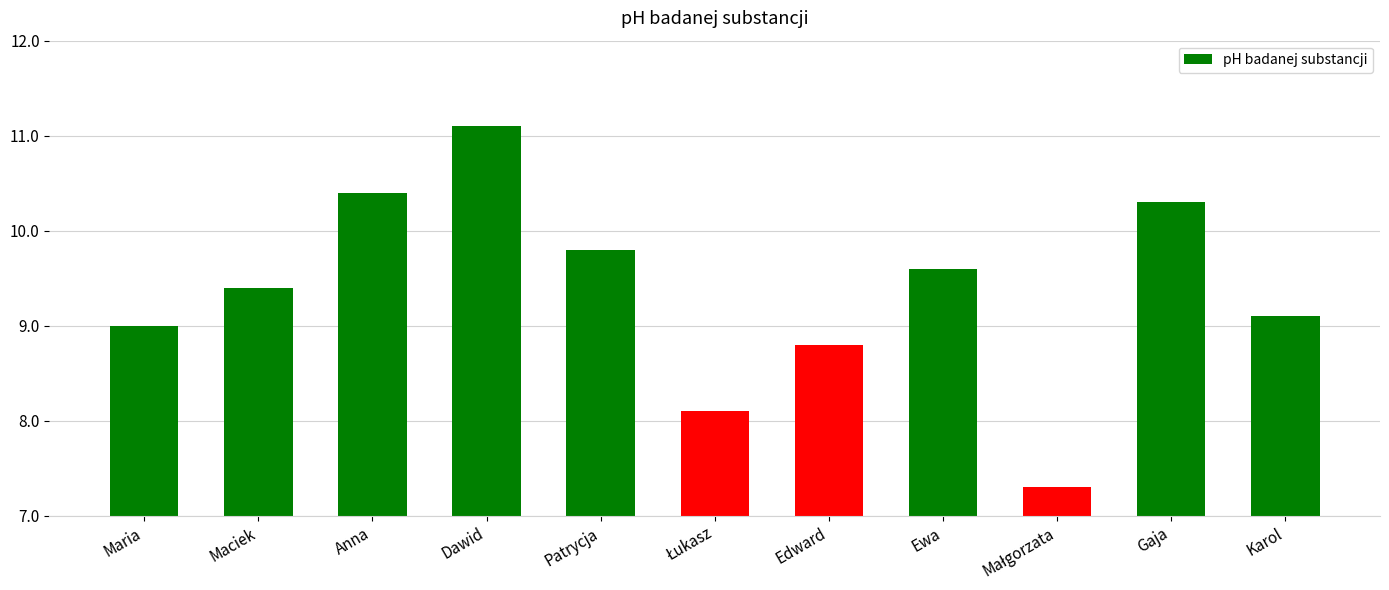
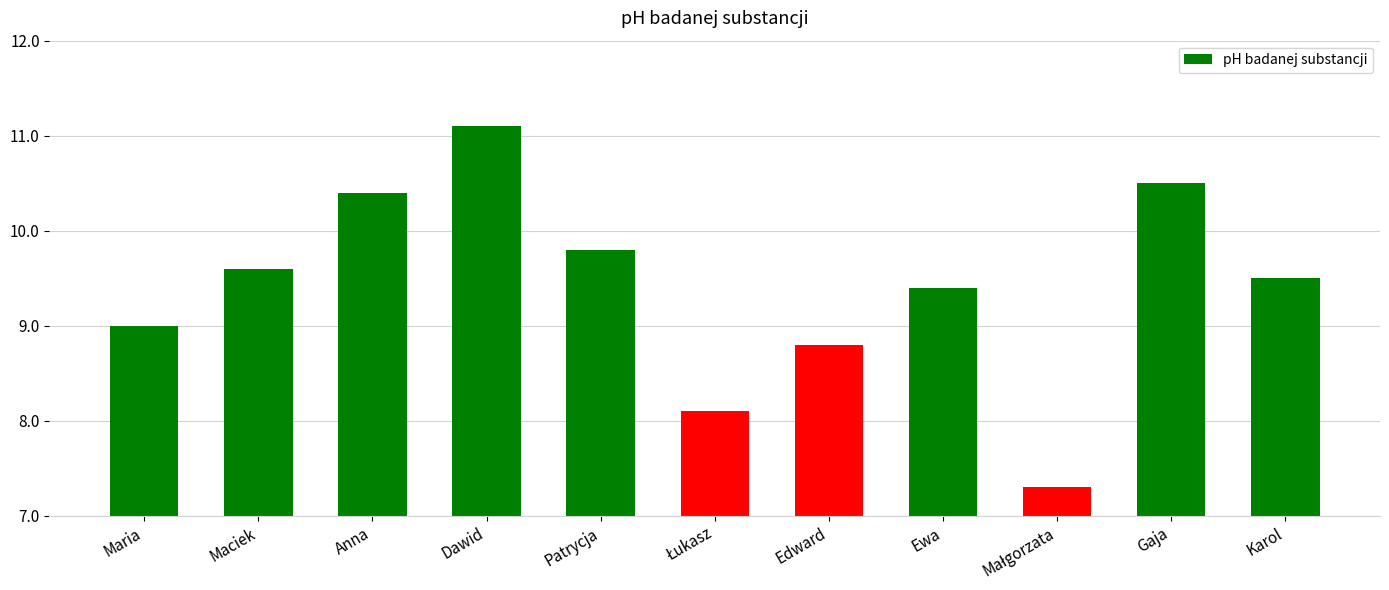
Maciek: 9.4 -> 9.6
Ewa: 9.6 -> 9.4
Gaja: 10.3 -> 10.5
Karol: 9.1 -> 9.5
